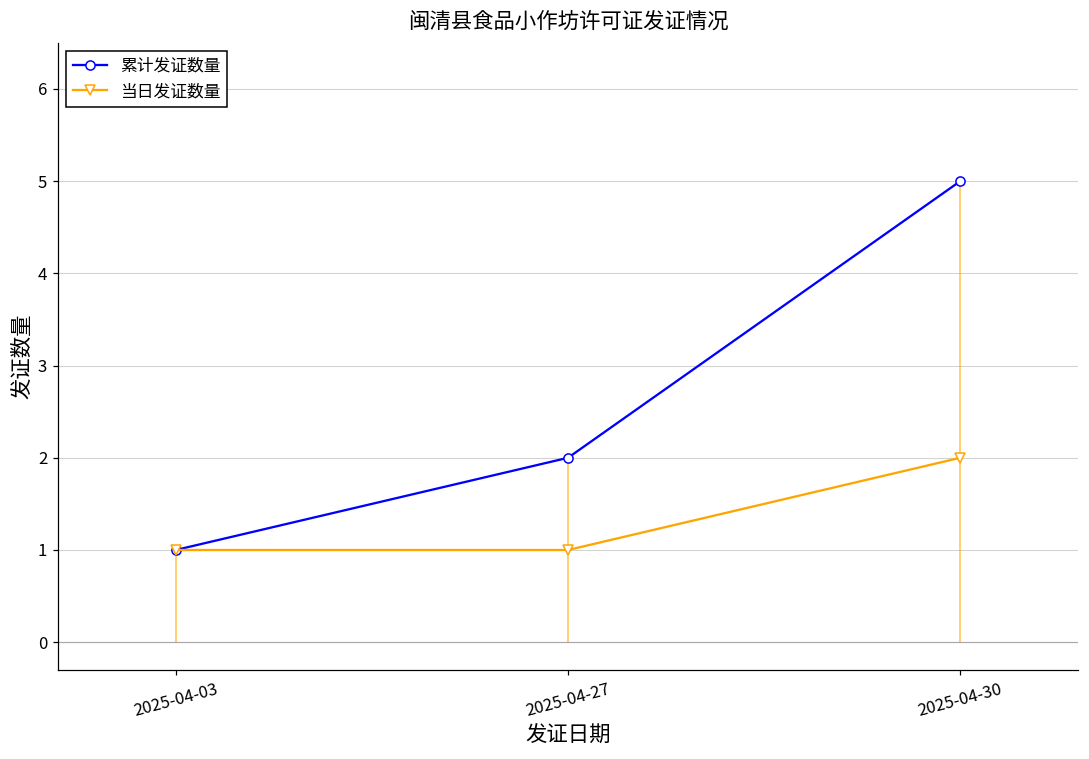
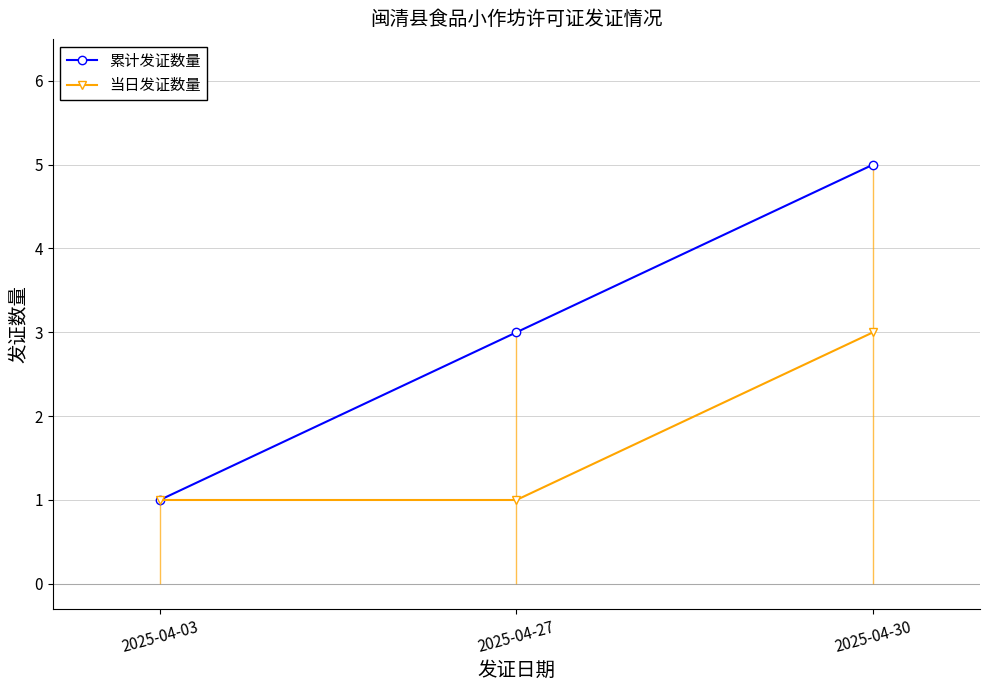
累计发证数量, 2025-04-27: 2 -> 3
当日发证数量, 2025-04-30: 2 -> 3
